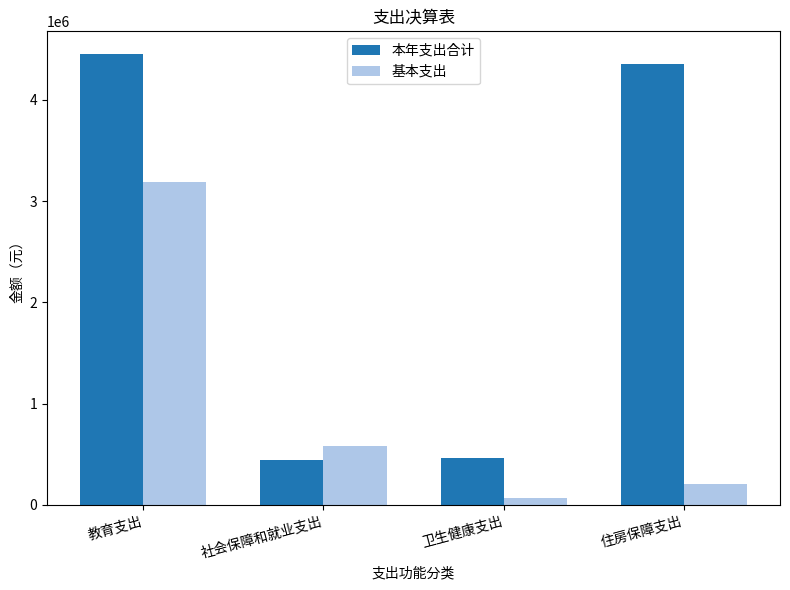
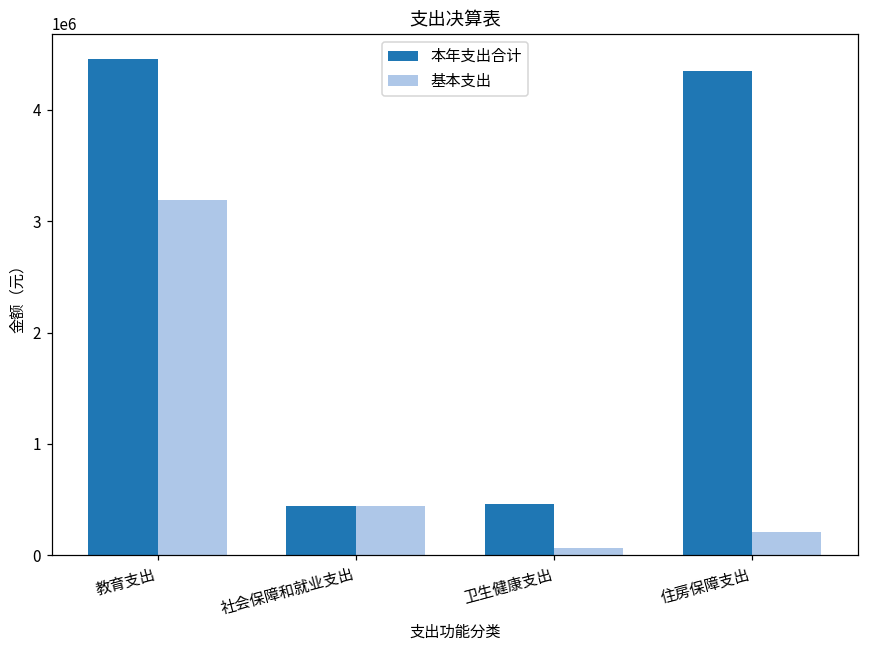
基本支出, 社会保障和就业支出: 580000 -> 440000
